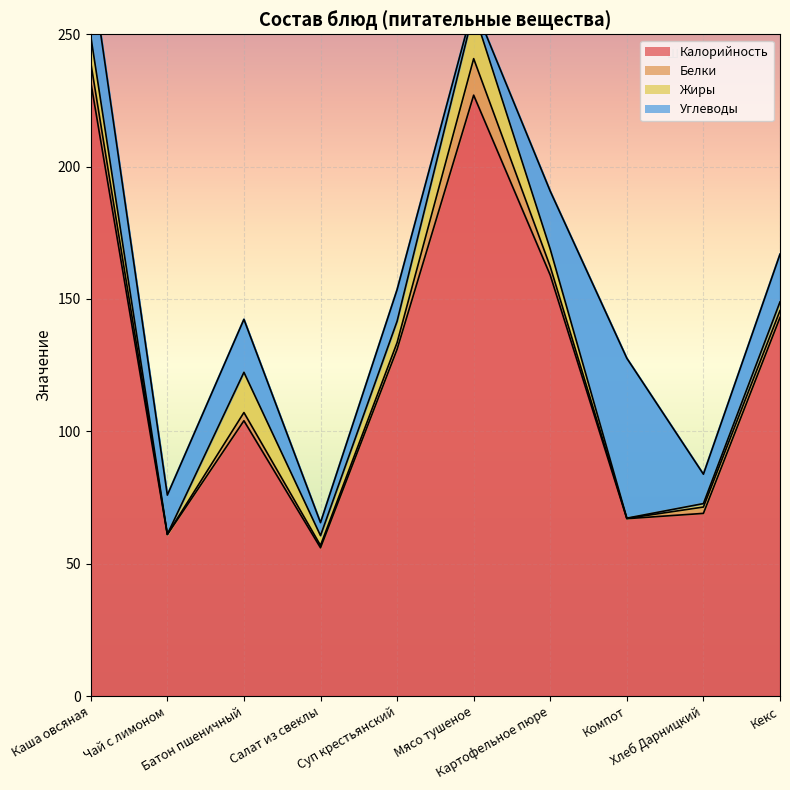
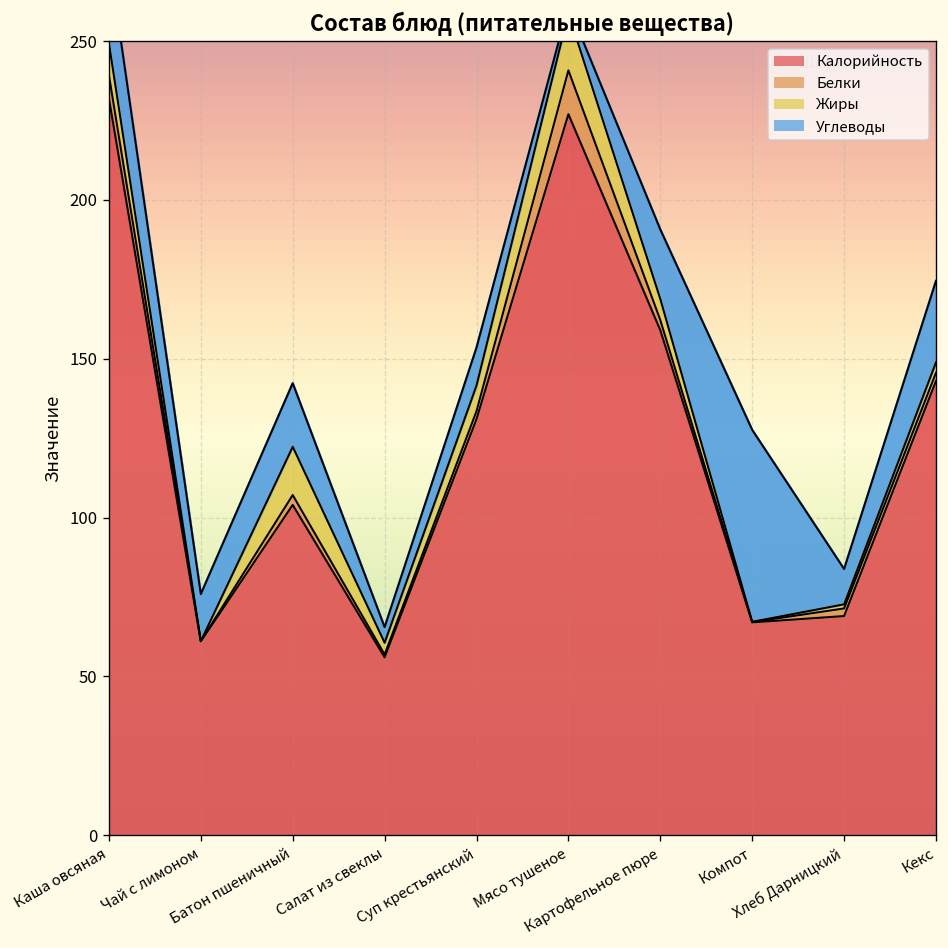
Углеводы, Кекс: 18 -> 26
